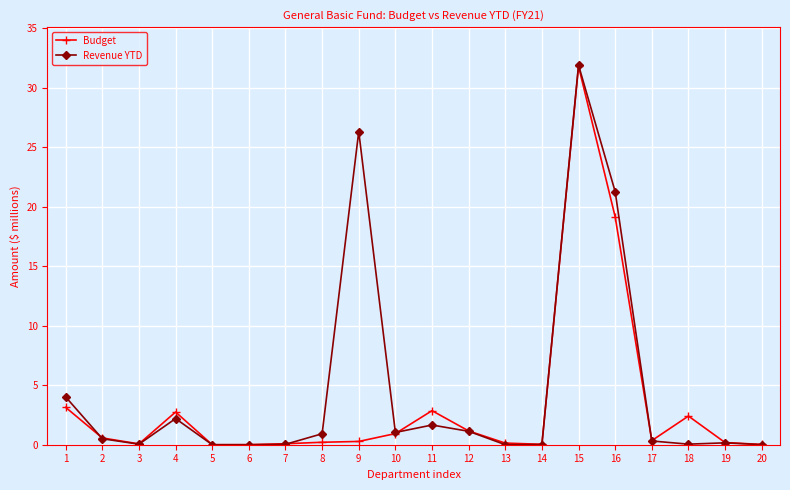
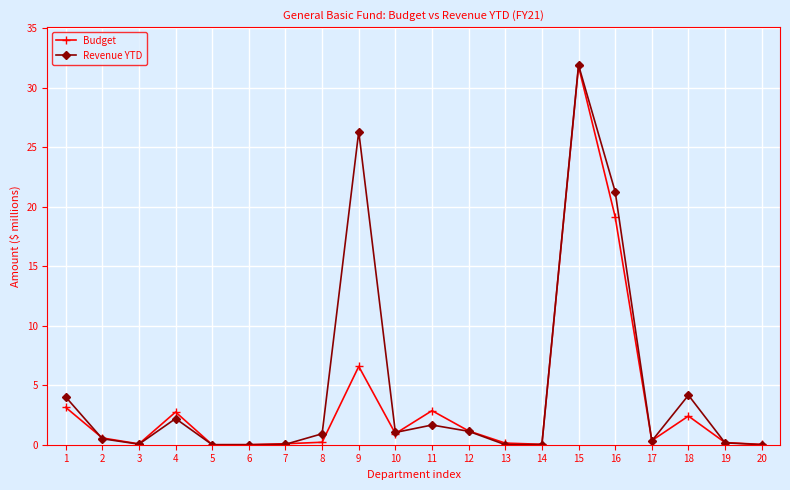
Budget, 9: 0.3 -> 6.6
Revenue YTD, 18: 0.0 -> 4.2
